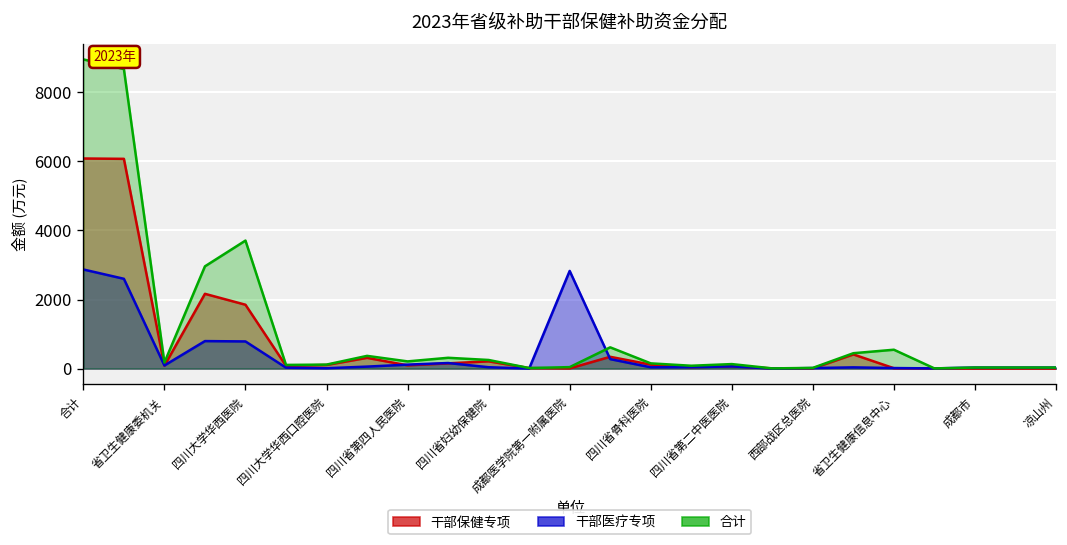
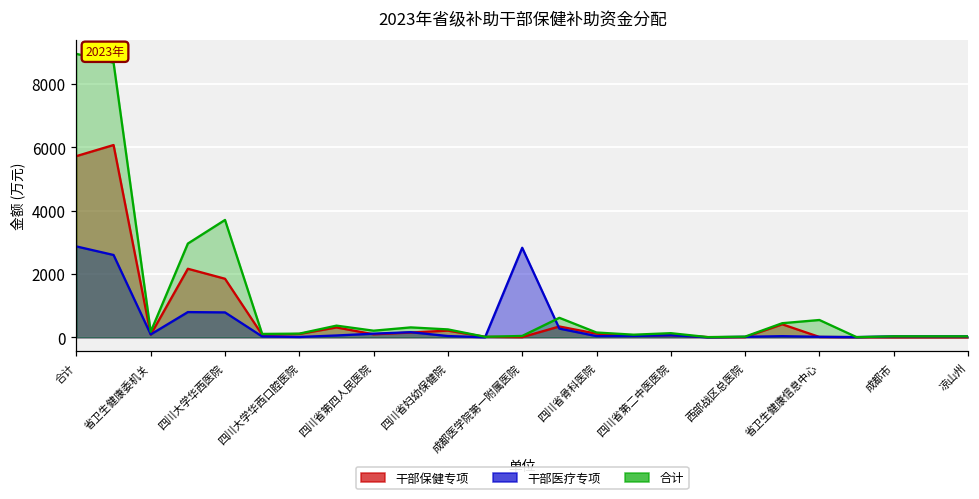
干部保健专项, 合计: 6100 -> 5700
